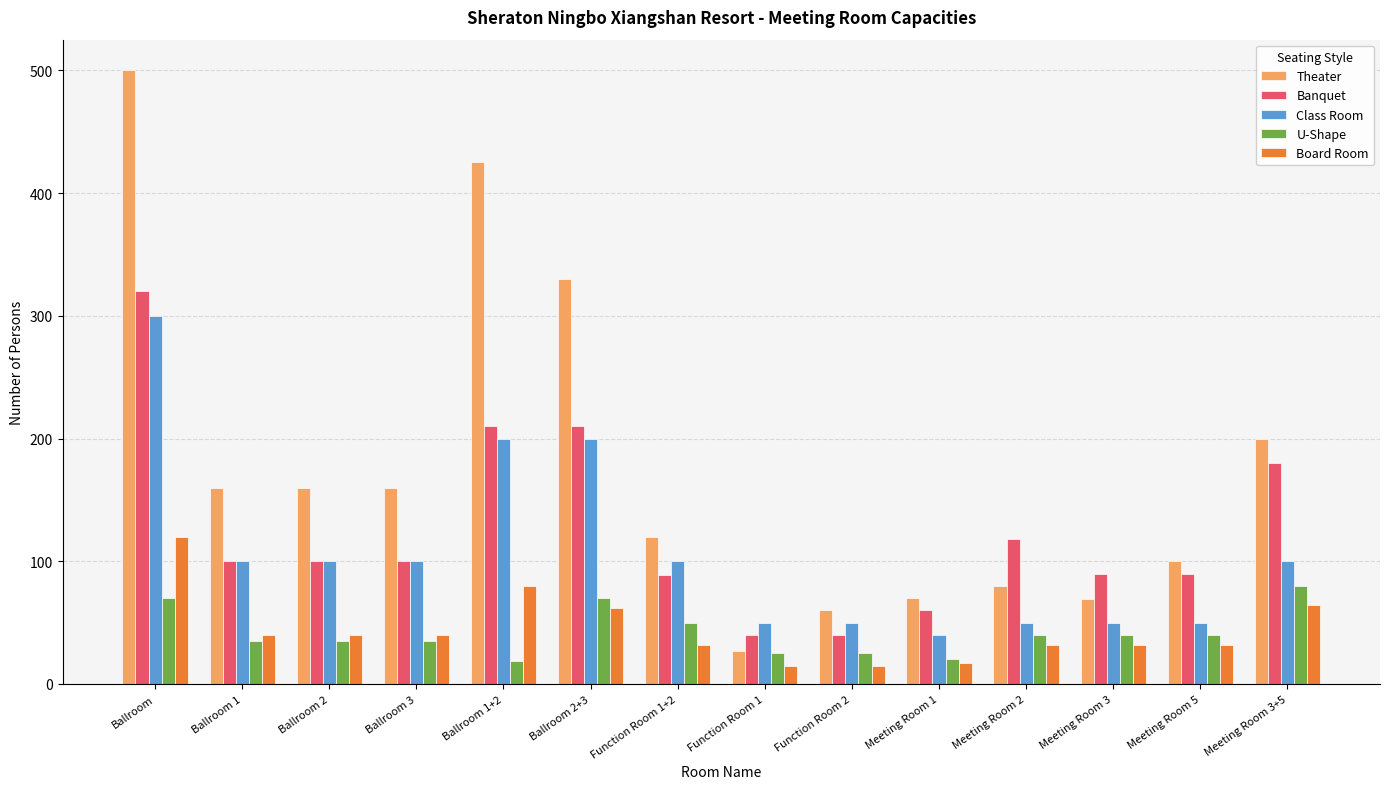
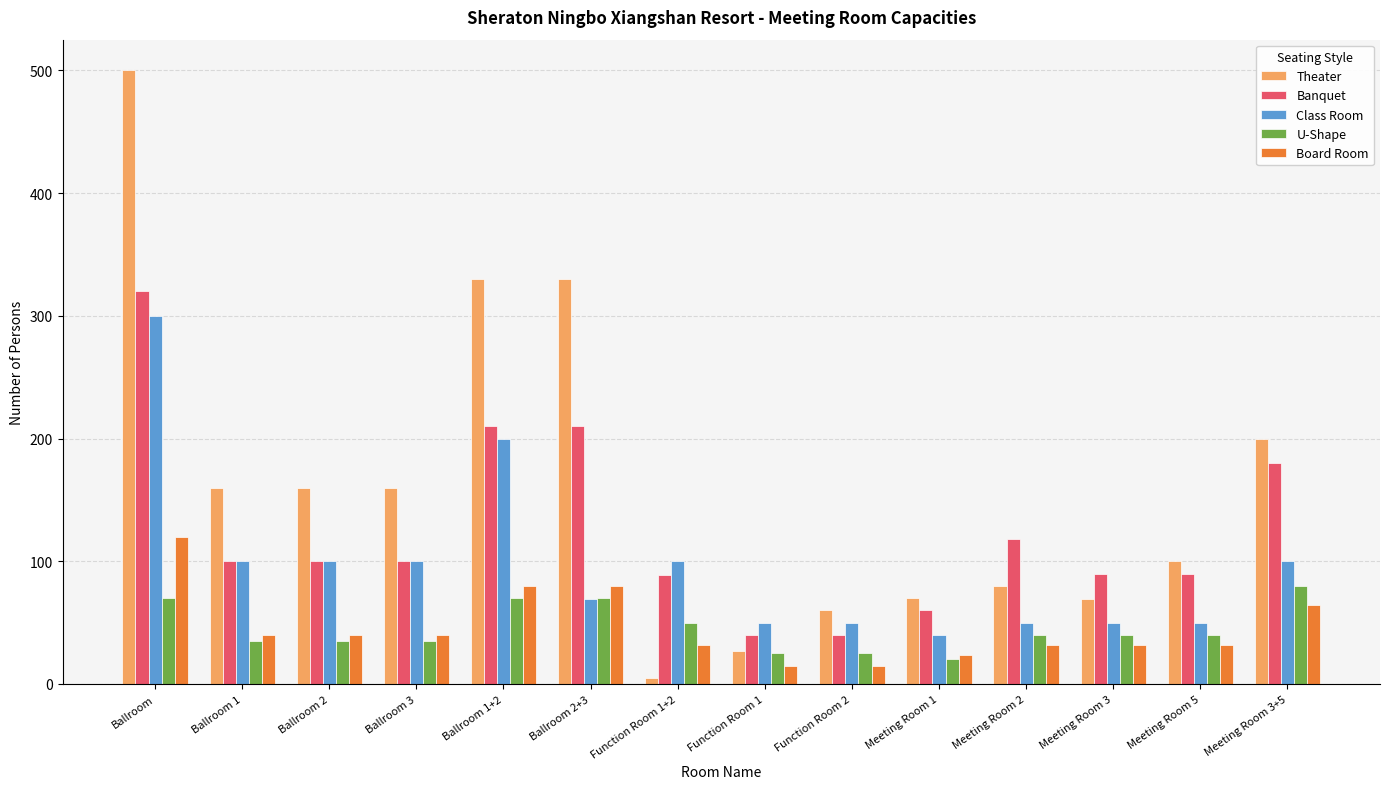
Theater, Ballroom 1+2: 425 -> 330
U-Shape, Ballroom 1+2: 19 -> 70
Class Room, Ballroom 2+3: 200 -> 69
Board Room, Ballroom 2+3: 62 -> 80
Theater, Function Room 1+2: 120 -> 5
Board Room, Meeting Room 1: 17 -> 24
